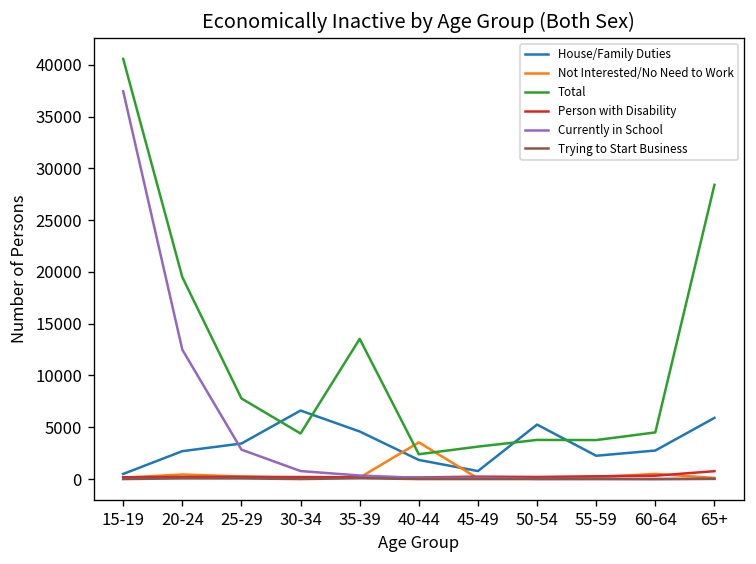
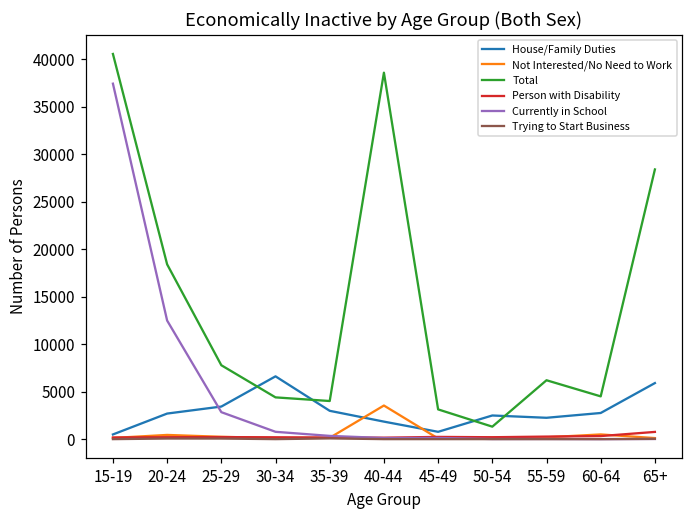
Total, 20-24: 19000 -> 18000
House/Family Duties, 35-39: 5000 -> 3000
Total, 35-39: 14000 -> 4000
Total, 40-44: 2000 -> 39000
House/Family Duties, 50-54: 5000 -> 2000
Total, 50-54: 4000 -> 1000
Total, 55-59: 4000 -> 6000
